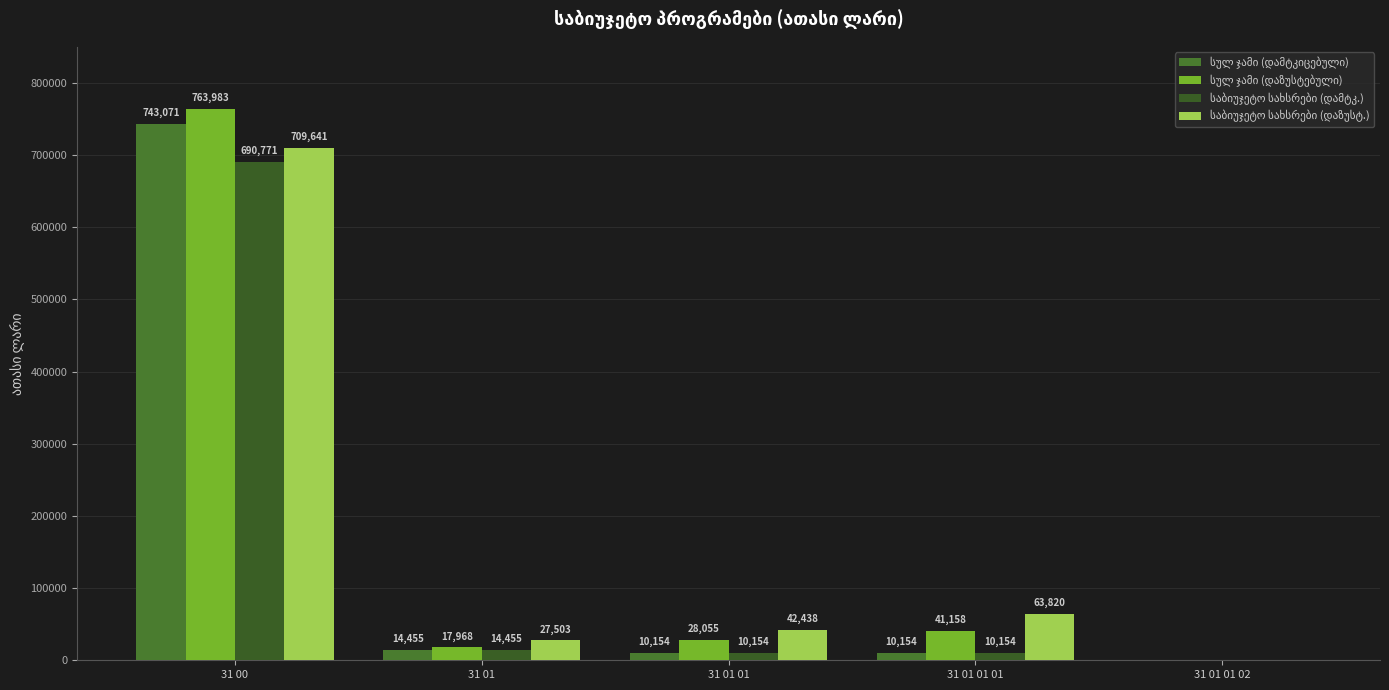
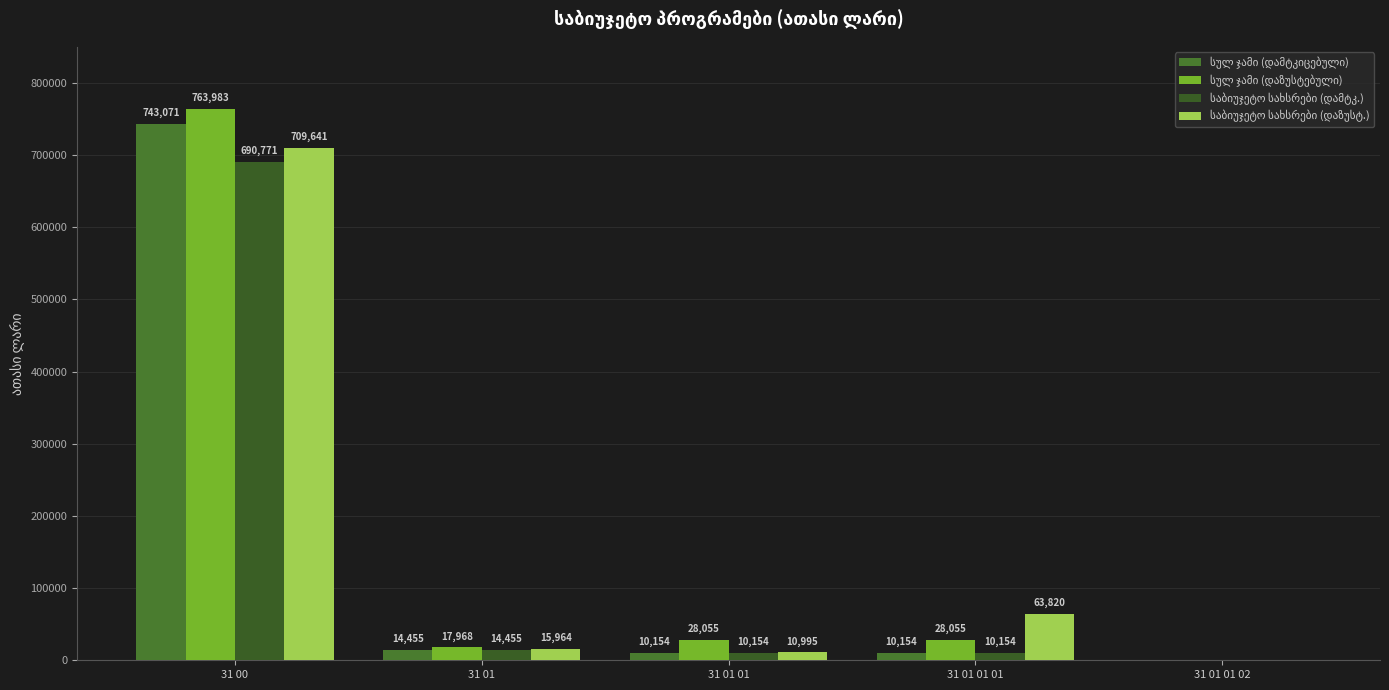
საბიუჯეტო სახსრები (დაზუსტ.), 31 01: 27,503 -> 15,964
საბიუჯეტო სახსრები (დაზუსტ.), 31 01 01: 42,438 -> 10,995
სულ ჯამი (დაზუსტებული), 31 01 01 01: 41,158 -> 28,055
